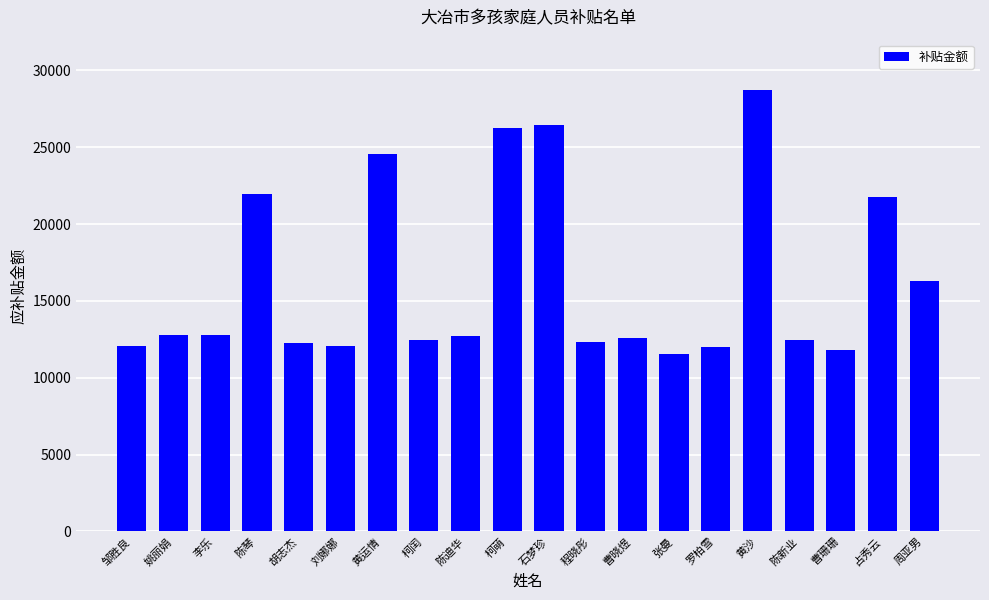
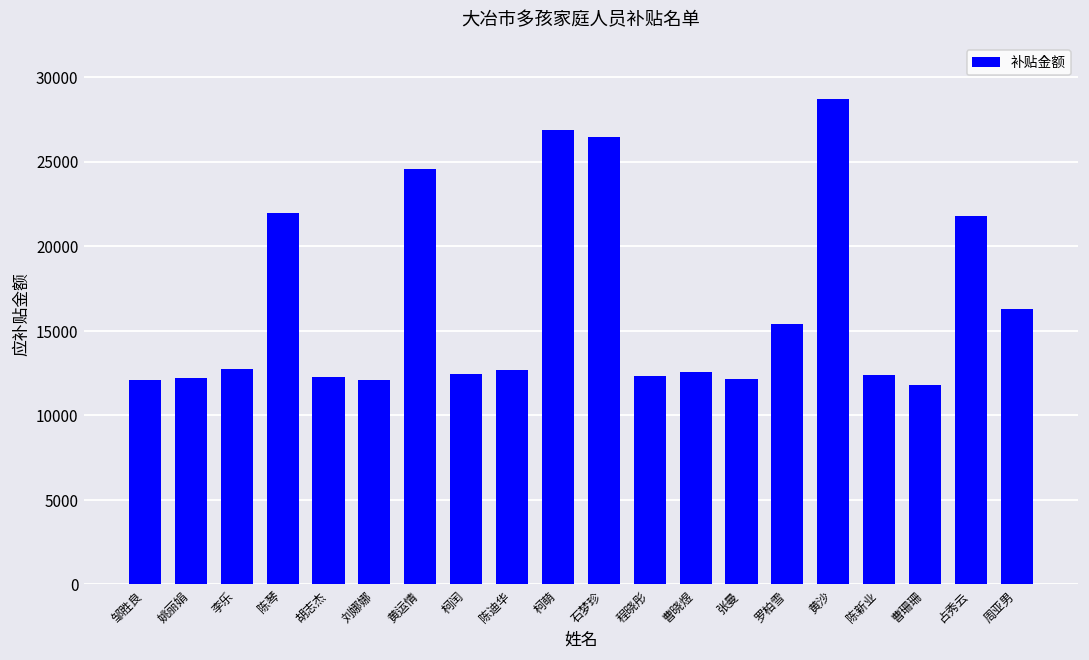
姚丽娟: 12800 -> 12200
柯萌: 26300 -> 26900
张曼: 11500 -> 12100
罗柏雪: 12000 -> 15400
